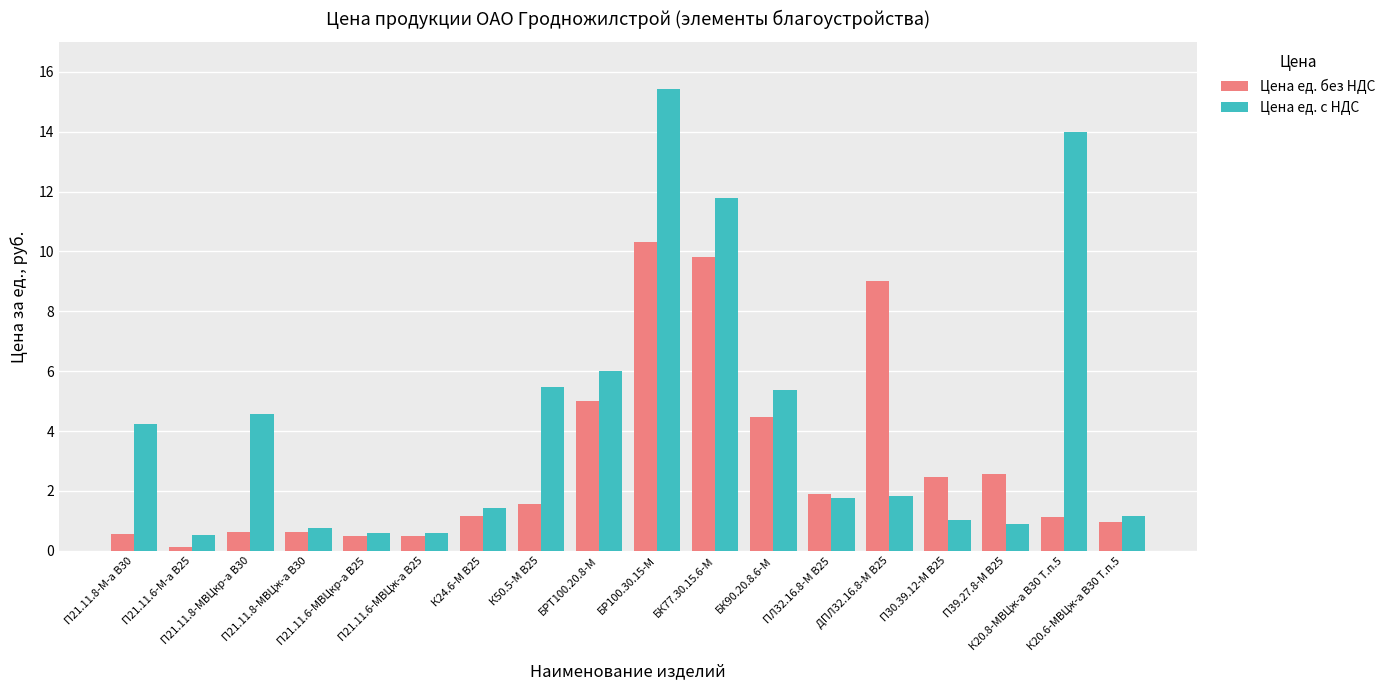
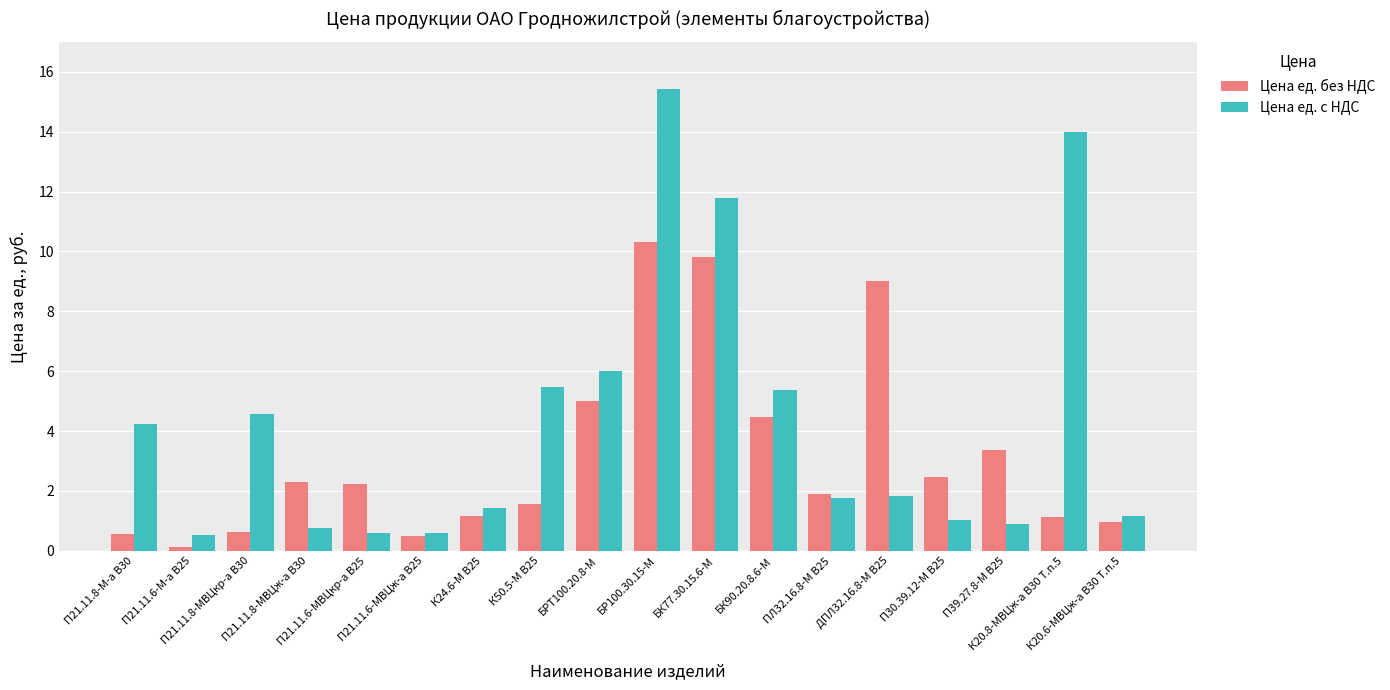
Цена ед. без НДС, П21.11.8-МВЦж-а В30: 0.6 -> 2.3
Цена ед. без НДС, П21.11.6-МВЦкр-а В25: 0.5 -> 2.2
Цена ед. без НДС, П39.27.8-М В25: 2.6 -> 3.4
